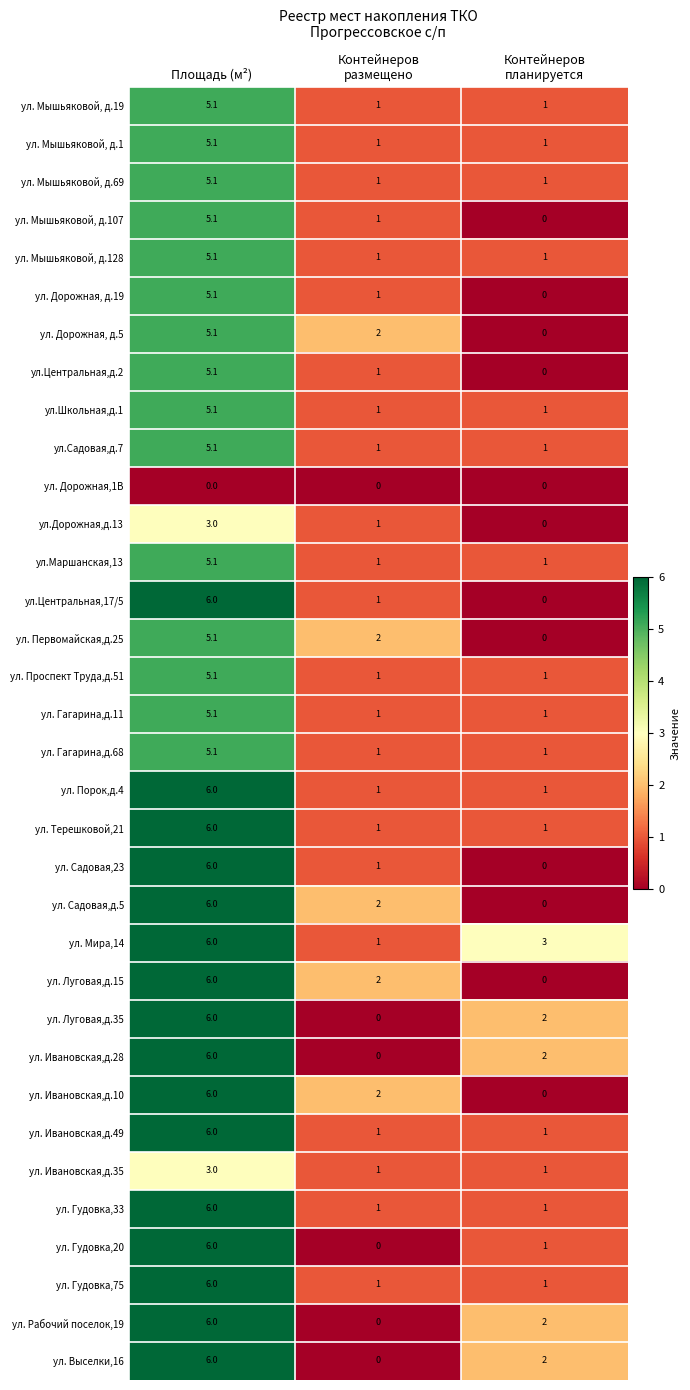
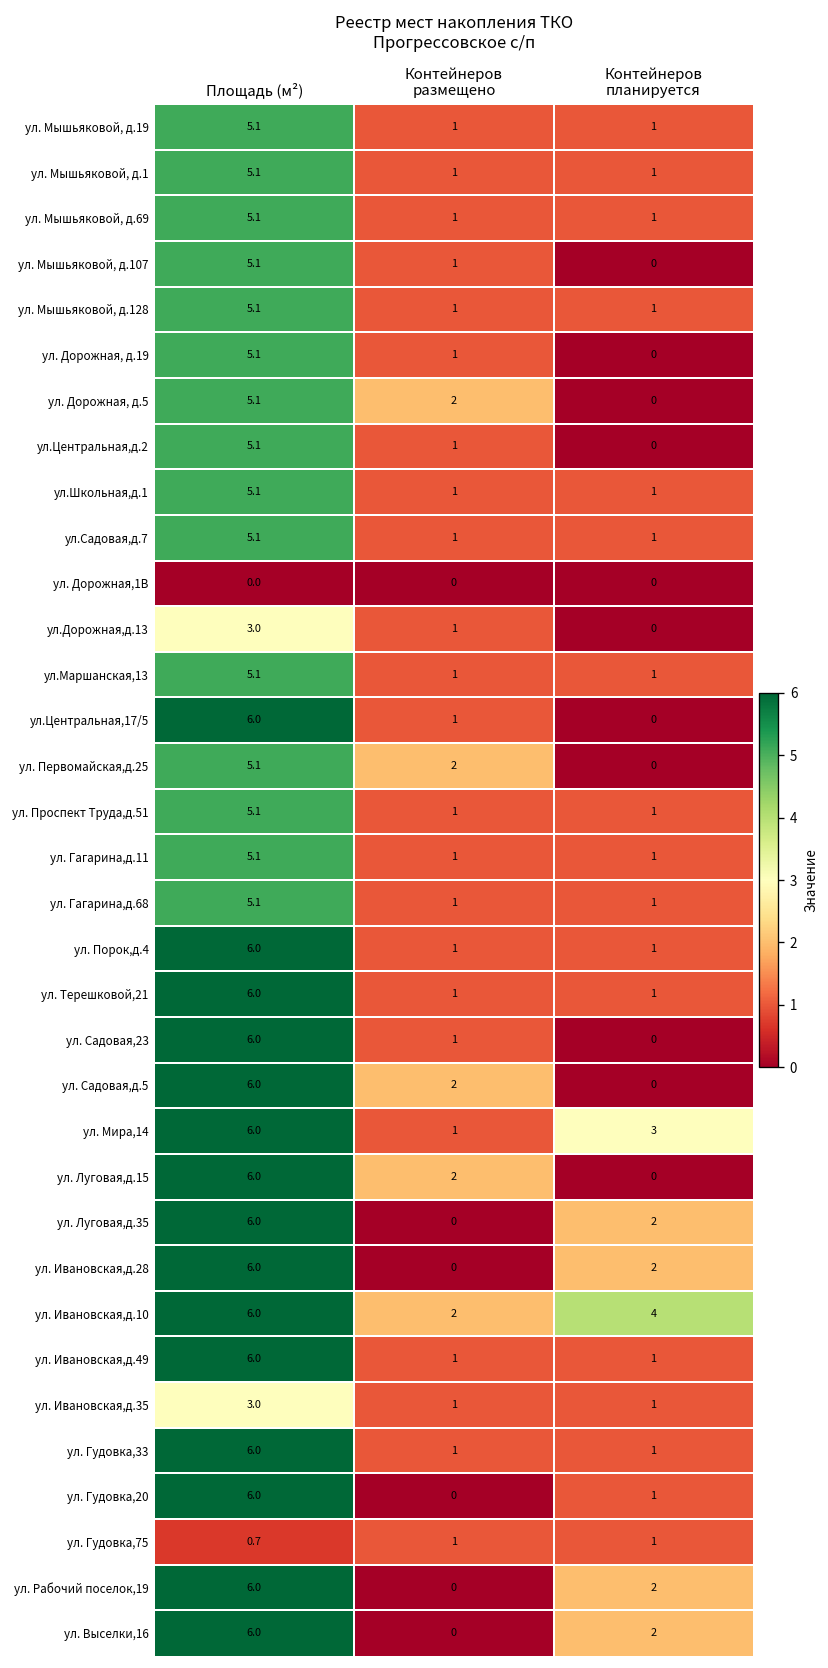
ул. Ивановская,д.10, Контейнеров планируется: 0 -> 4
ул. Гудовка,75, Площадь (м²): 6.0 -> 0.7
